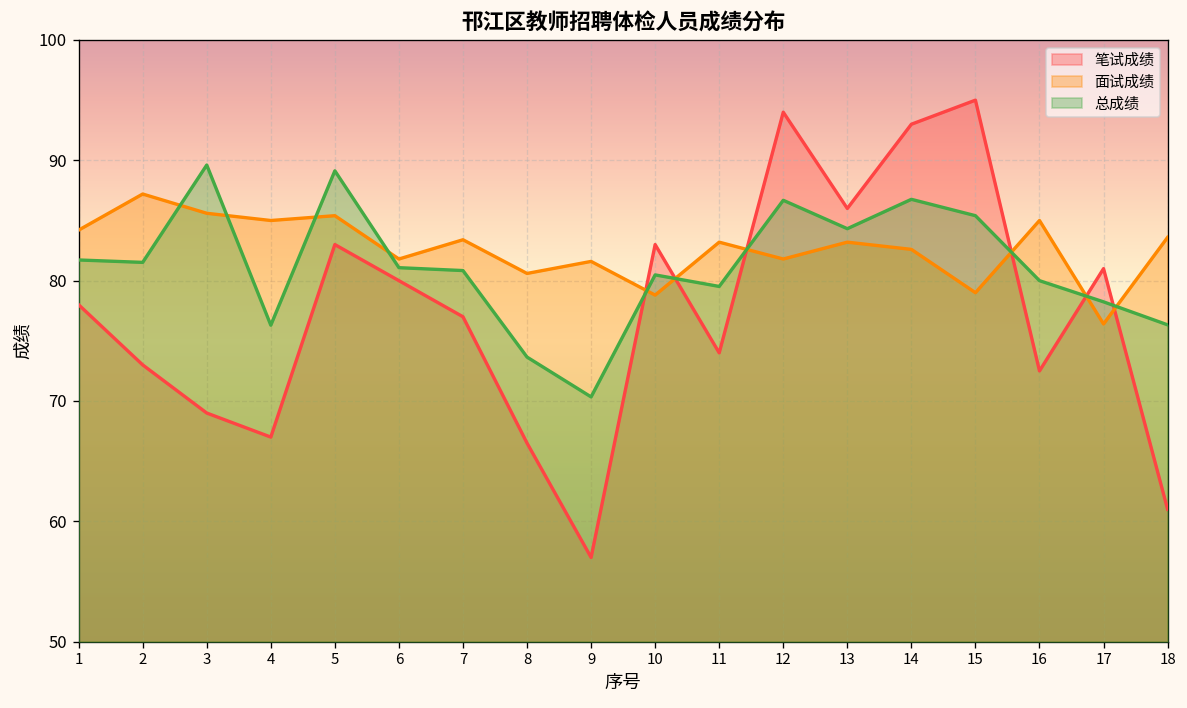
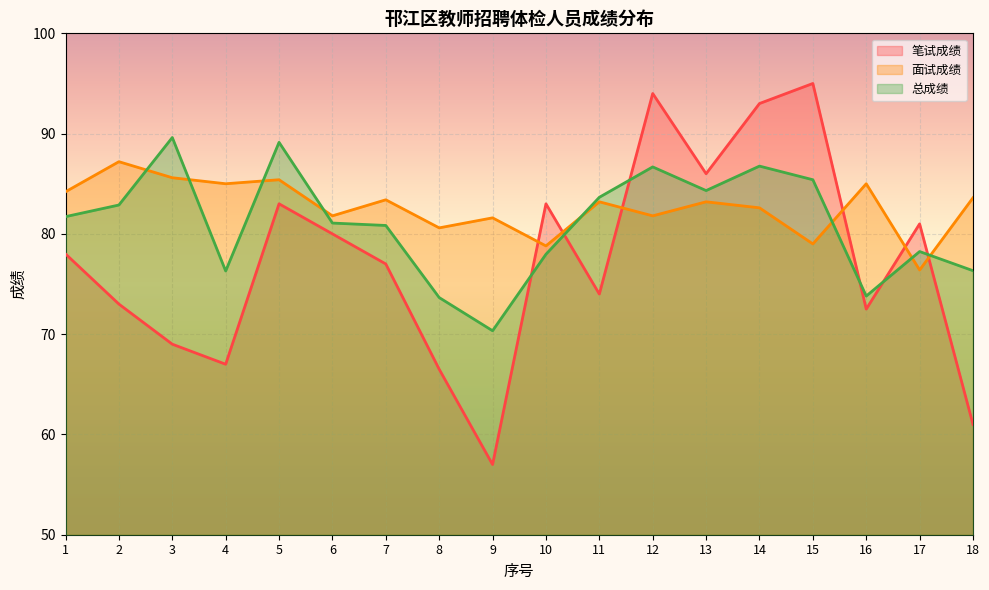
总成绩, 2: 81.5 -> 82.9
总成绩, 10: 80.5 -> 78.0
总成绩, 11: 79.5 -> 83.7
总成绩, 16: 80.0 -> 73.8
